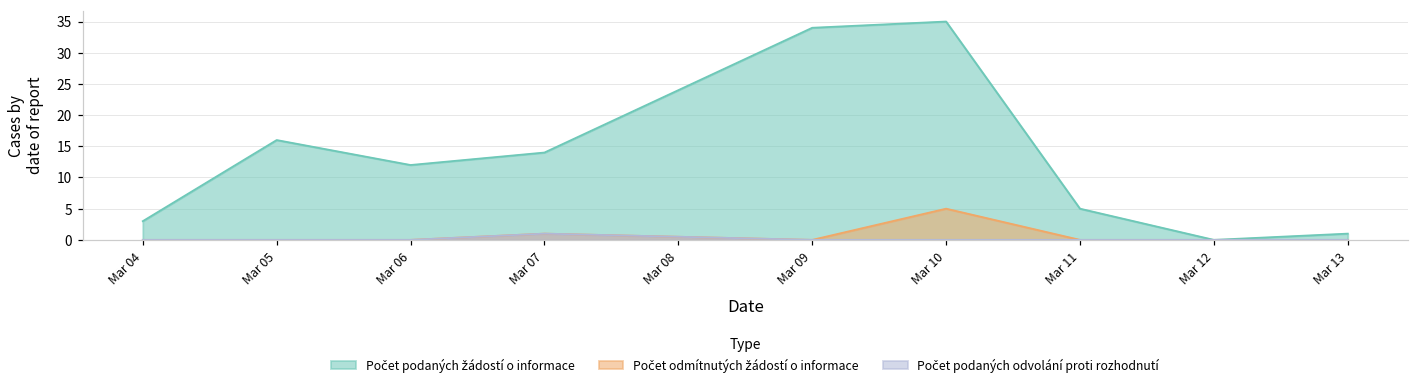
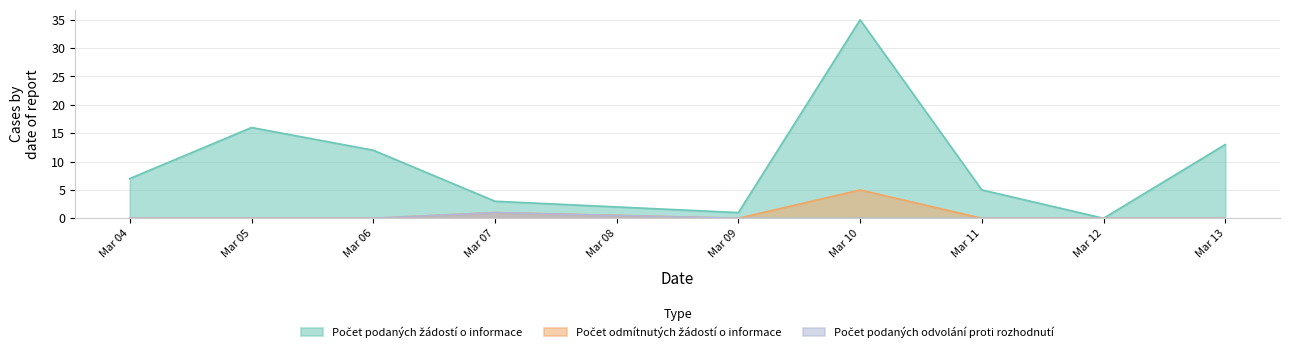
Počet podaných žádostí o informace, Mar 04: 3 -> 7
Počet podaných žádostí o informace, Mar 07: 14 -> 3
Počet podaných žádostí o informace, Mar 09: 34 -> 1
Počet podaných žádostí o informace, Mar 13: 1 -> 13
